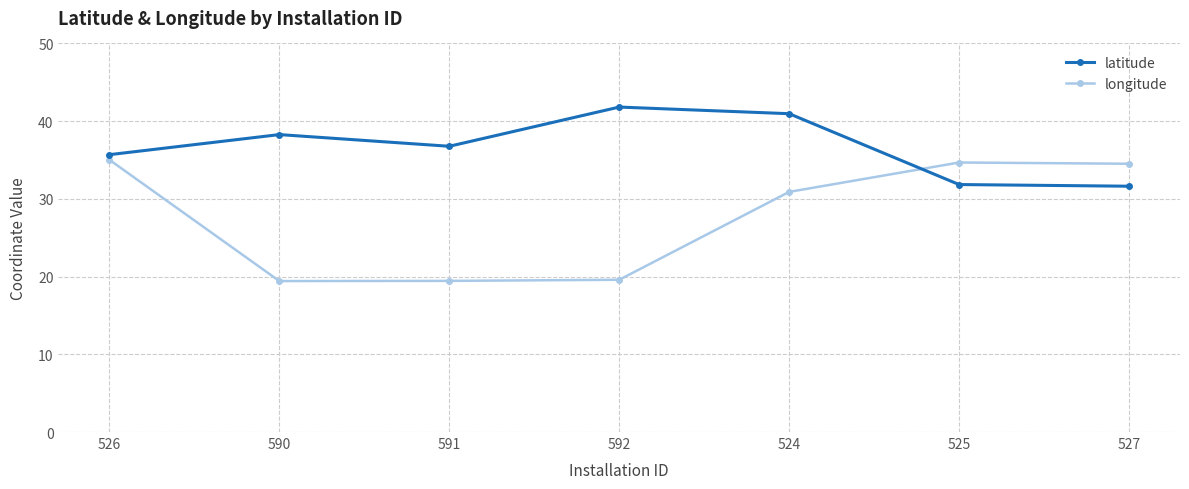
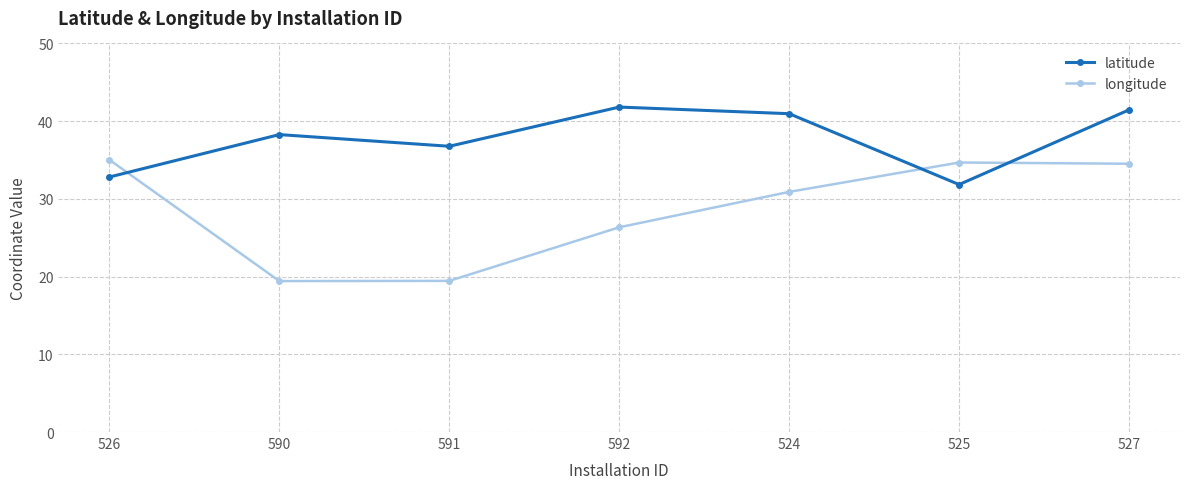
latitude, 526: 36 -> 33
longitude, 592: 20 -> 26
latitude, 527: 32 -> 41
